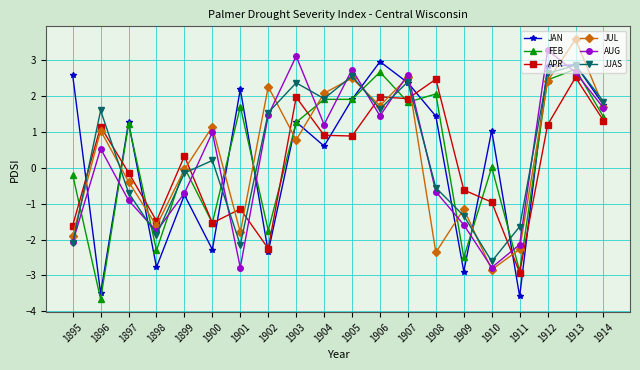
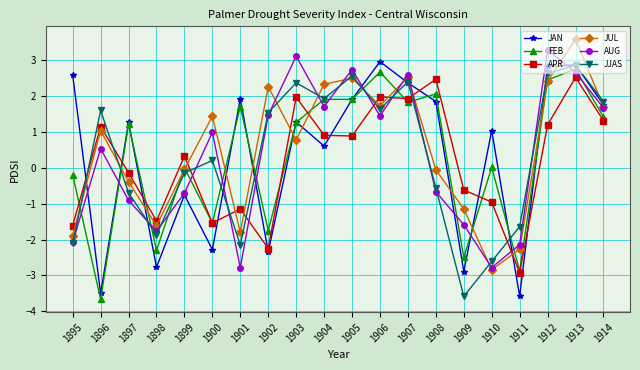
JUL, 1900: 1.1 -> 1.4
JAN, 1901: 2.2 -> 1.9
JUL, 1904: 2.1 -> 2.3
AUG, 1904: 1.2 -> 1.7
JAN, 1908: 1.4 -> 1.8
JUL, 1908: -2.4 -> -0.1
JJAS, 1909: -1.3 -> -3.6
